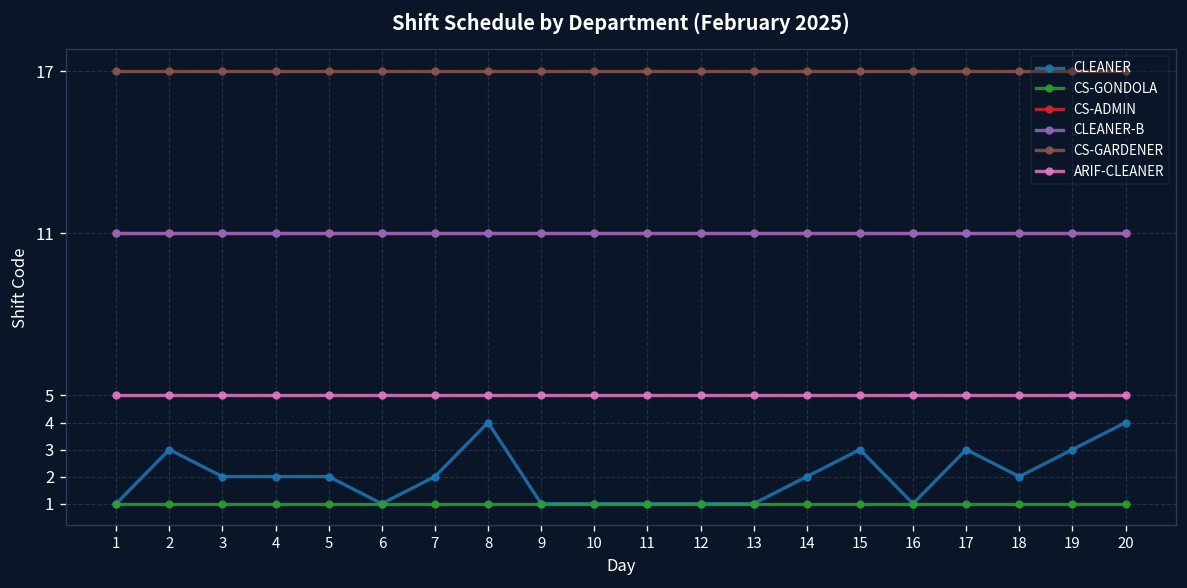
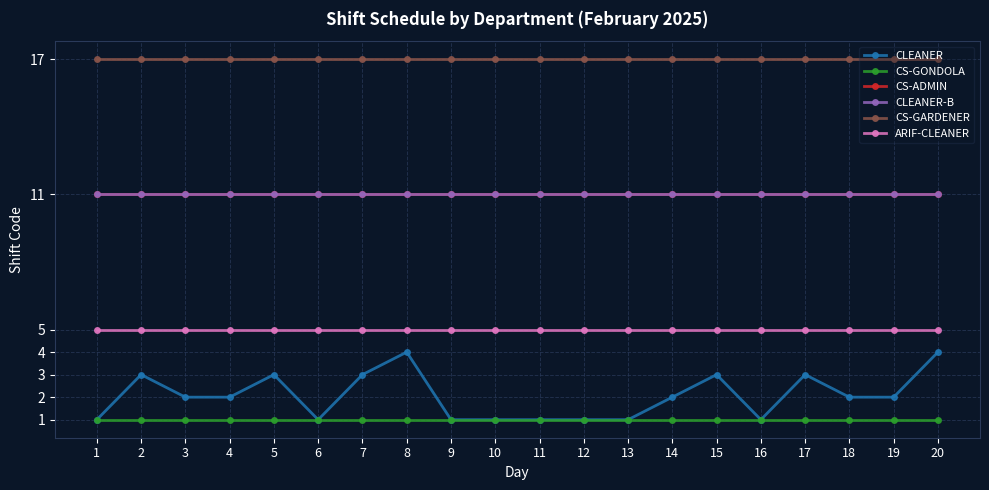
CLEANER, 5: 2 -> 3
CLEANER, 7: 2 -> 3
CLEANER, 19: 3 -> 2
